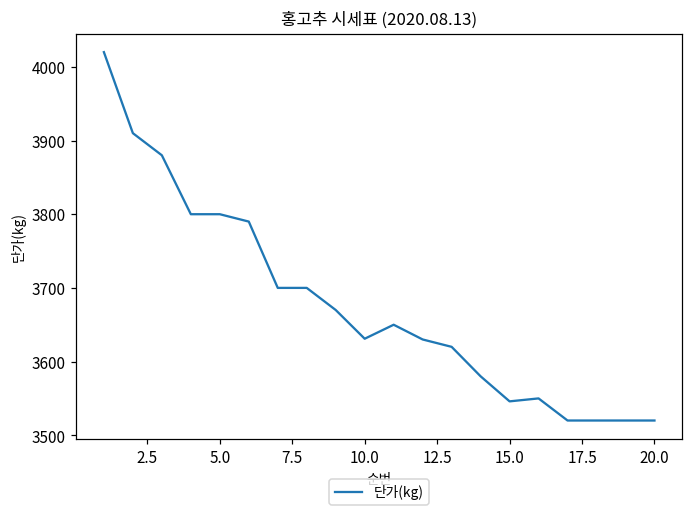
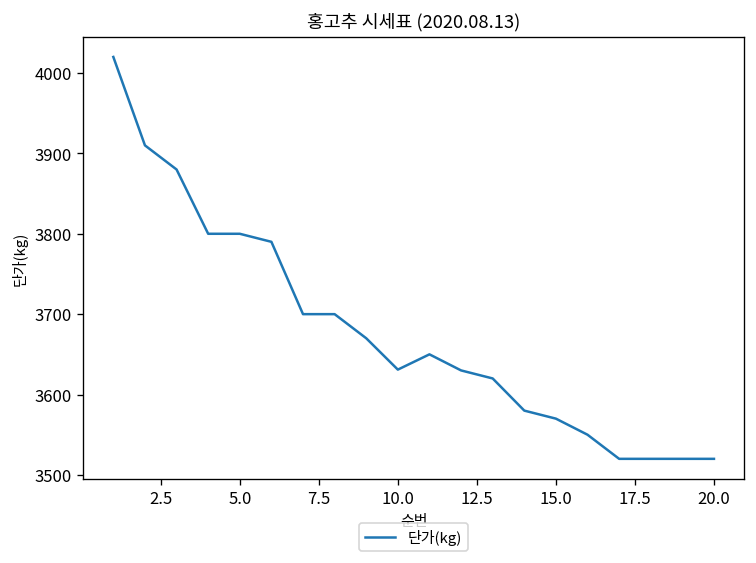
15.0: 3550 -> 3570
